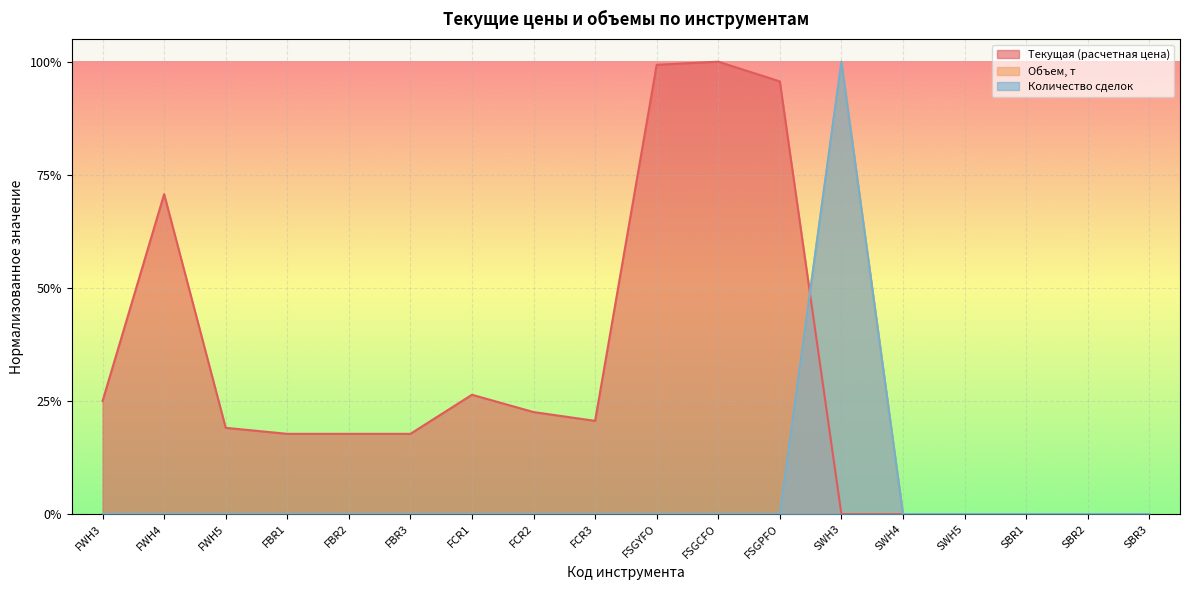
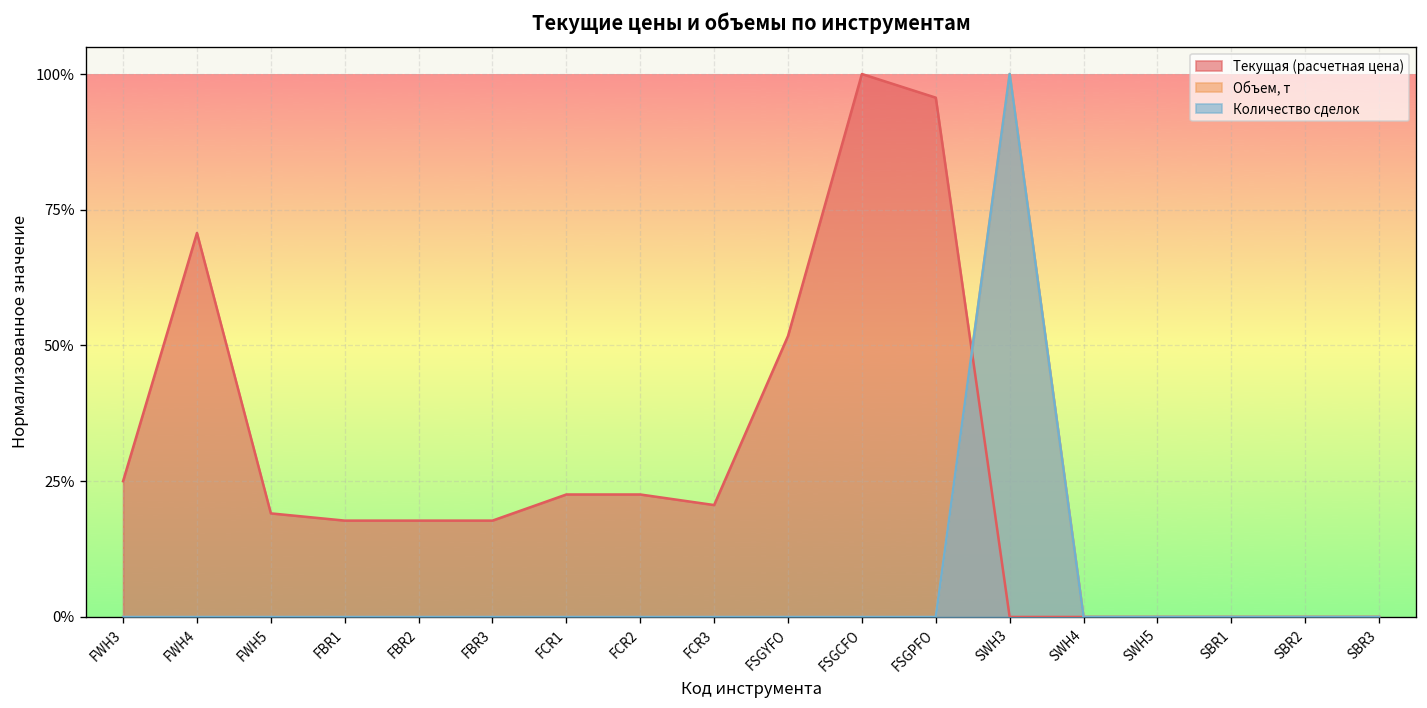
Текущая (расчетная цена), FCR1: 26% -> 23%
Текущая (расчетная цена), FSGYFO: 99% -> 52%
